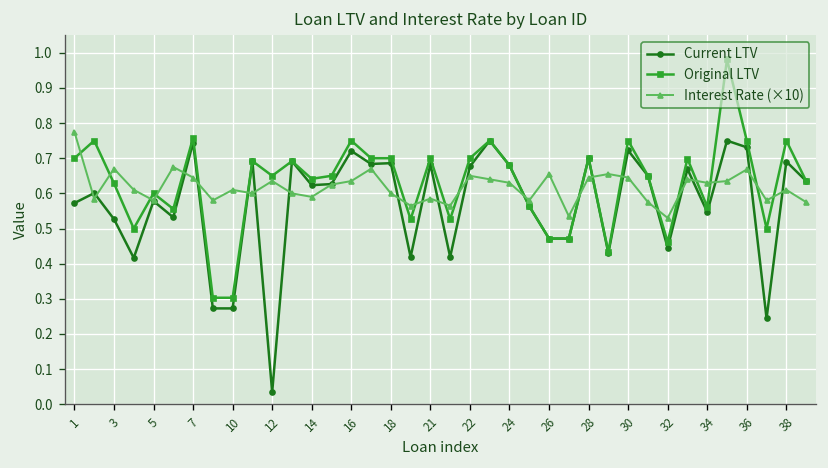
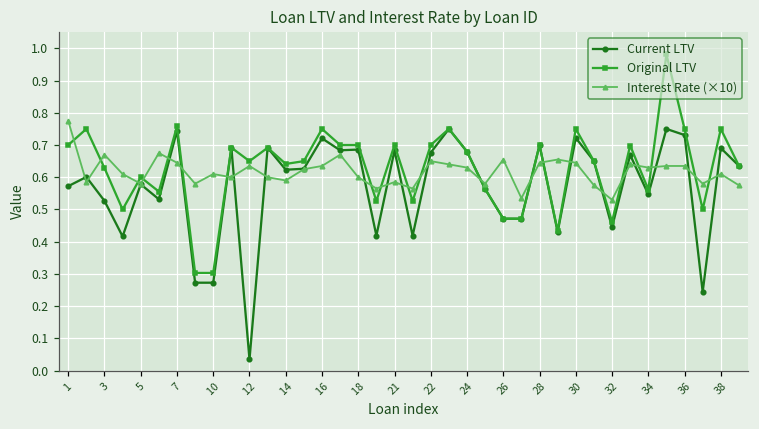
Interest Rate (×10), 36: 0.67 -> 0.64
